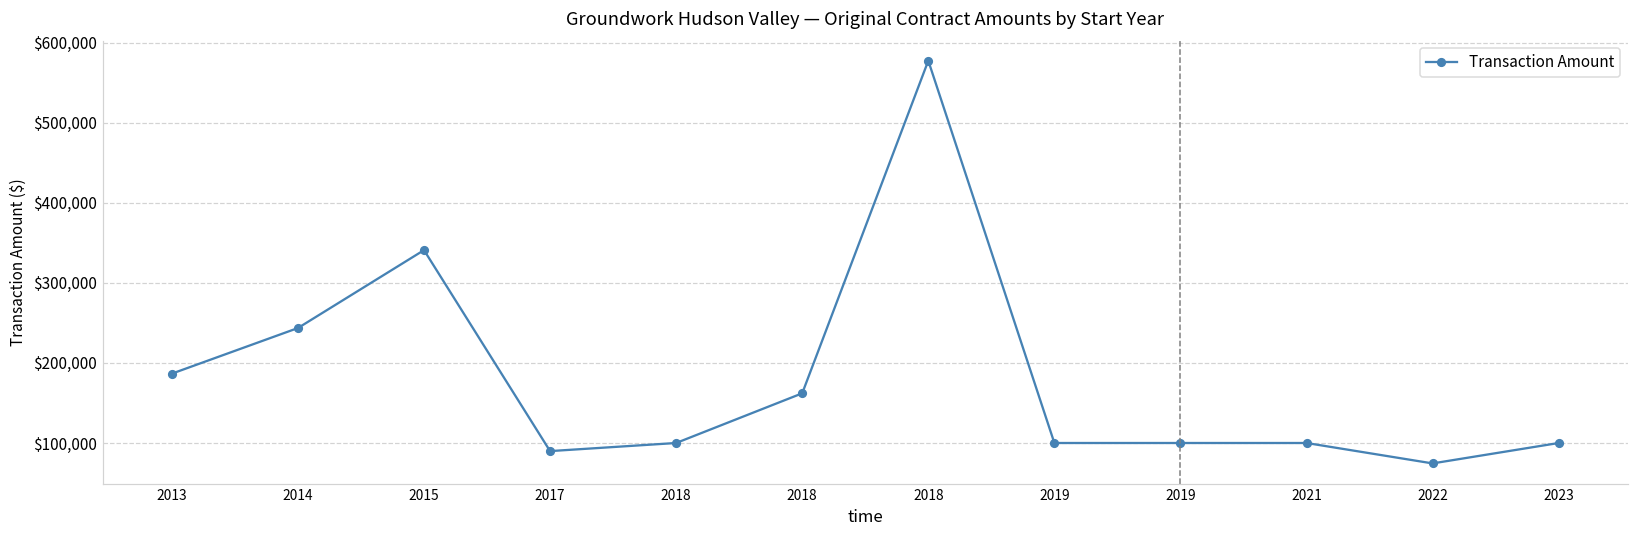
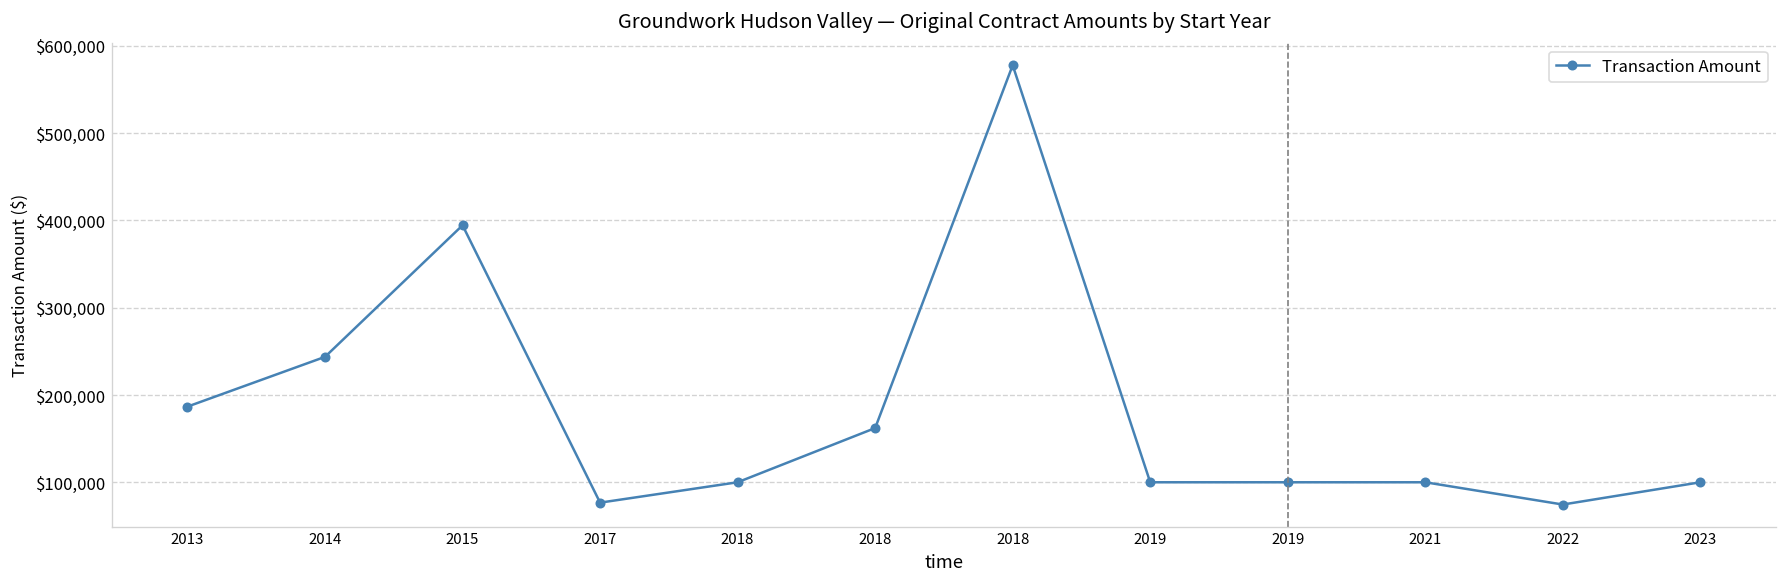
2015: $340,000 -> $390,000
2017: $90,000 -> $80,000
